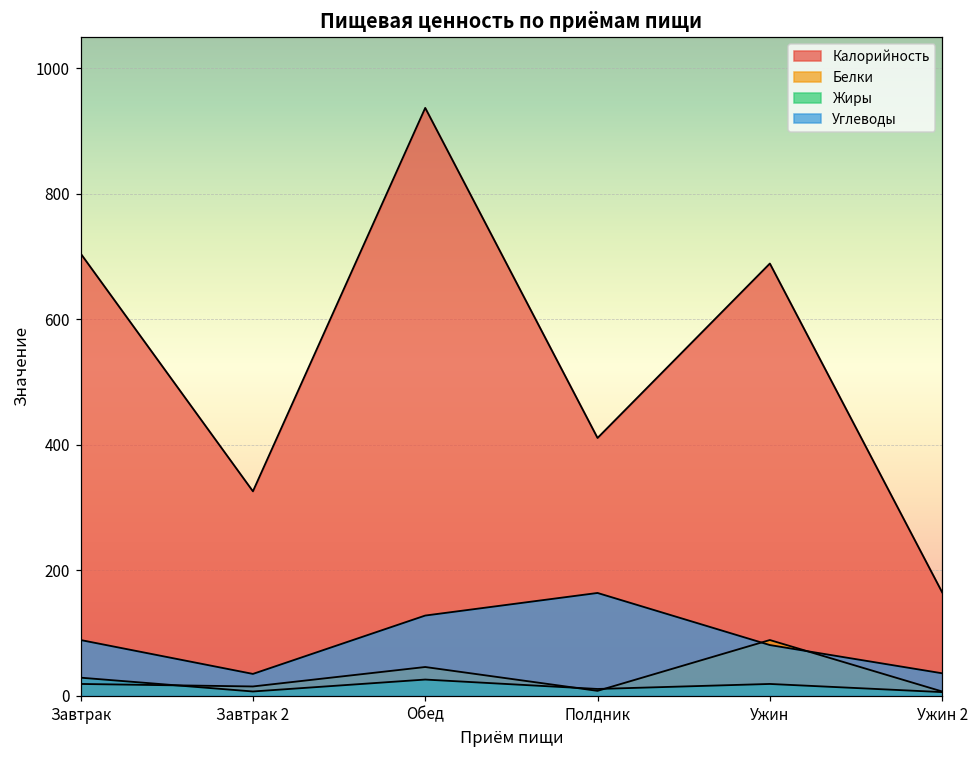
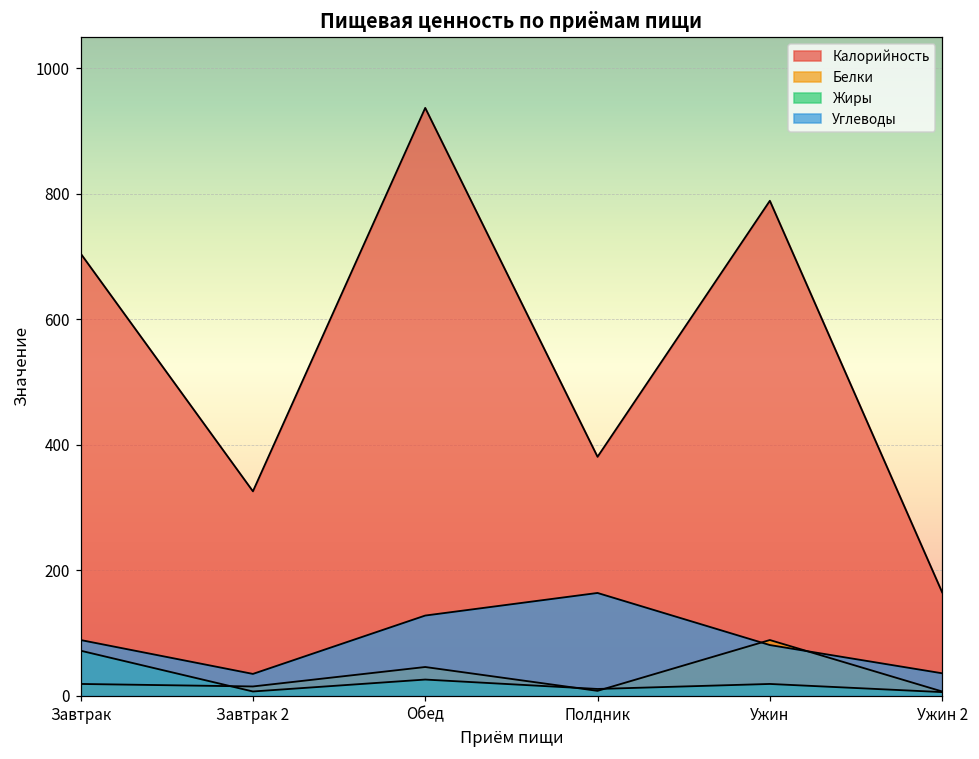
Жиры, Завтрак: 30 -> 70
Калорийность, Полдник: 410 -> 380
Калорийность, Ужин: 690 -> 790
